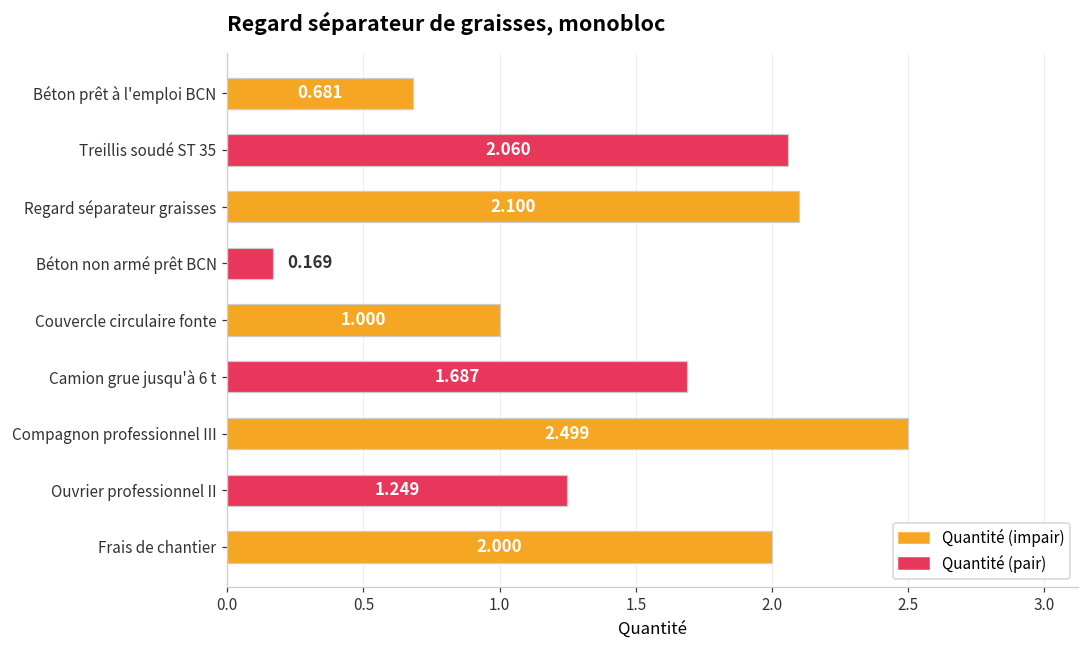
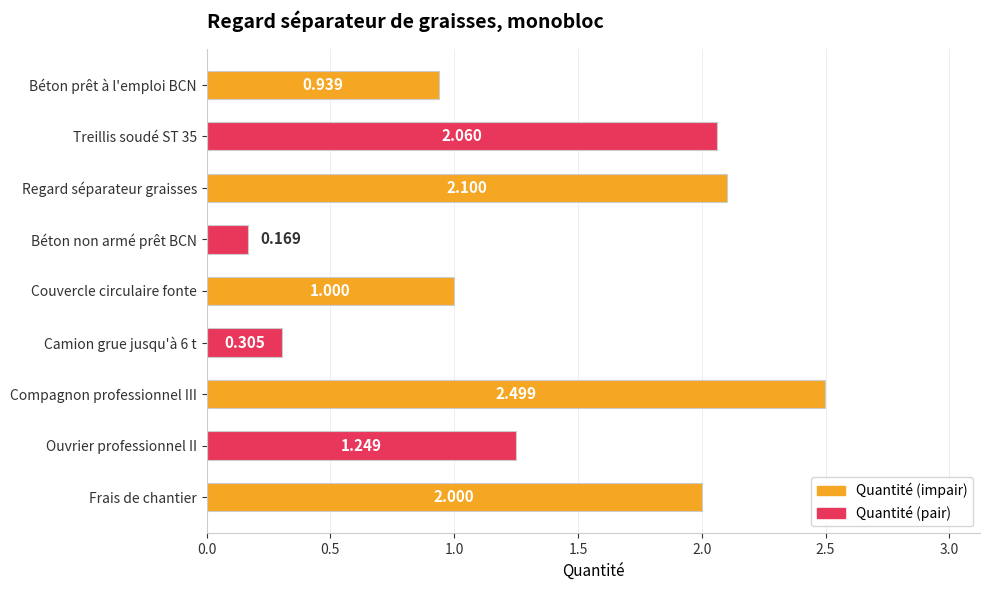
Béton prêt à l'emploi BCN: 0.681 -> 0.939
Camion grue jusqu'à 6 t: 1.687 -> 0.305
